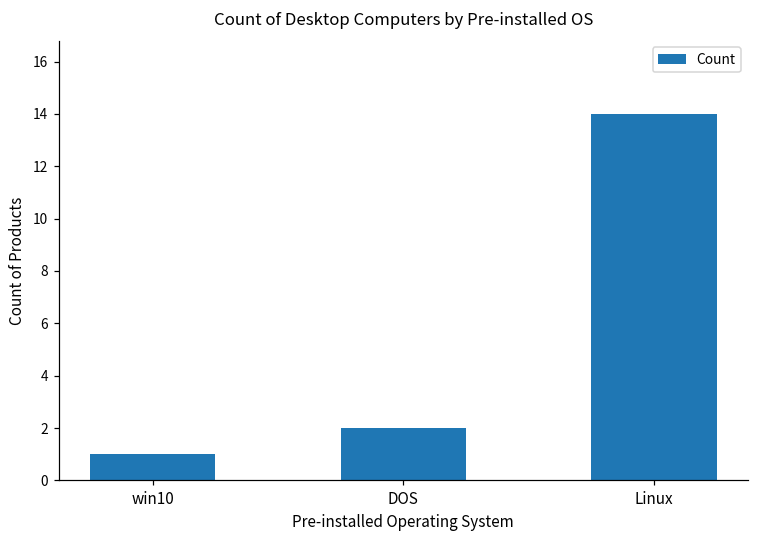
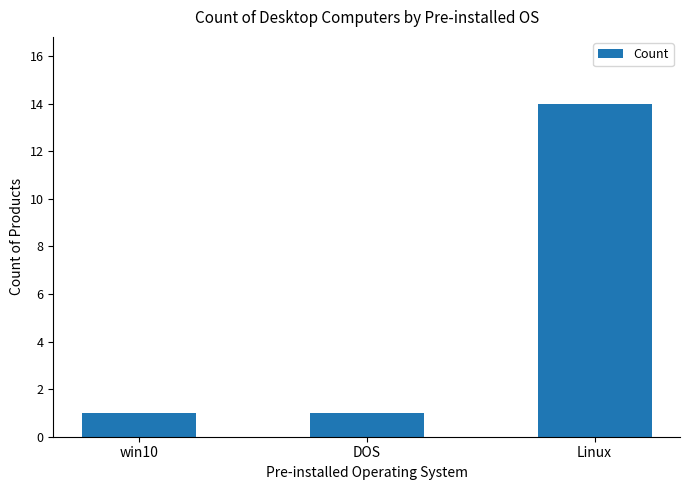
DOS: 2 -> 1
